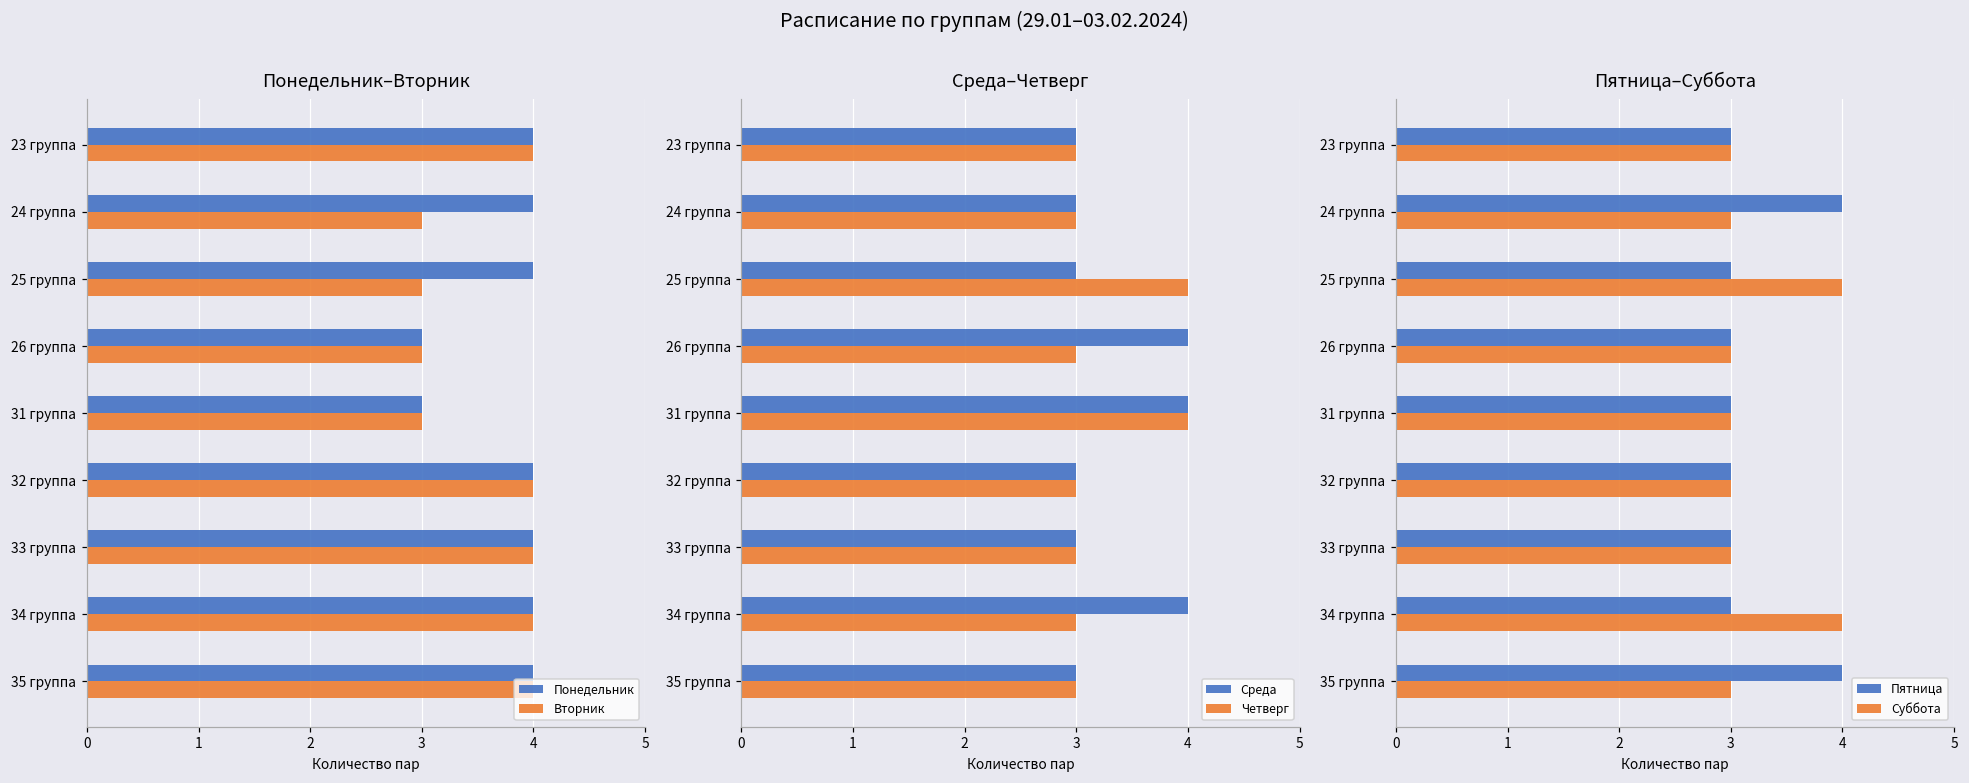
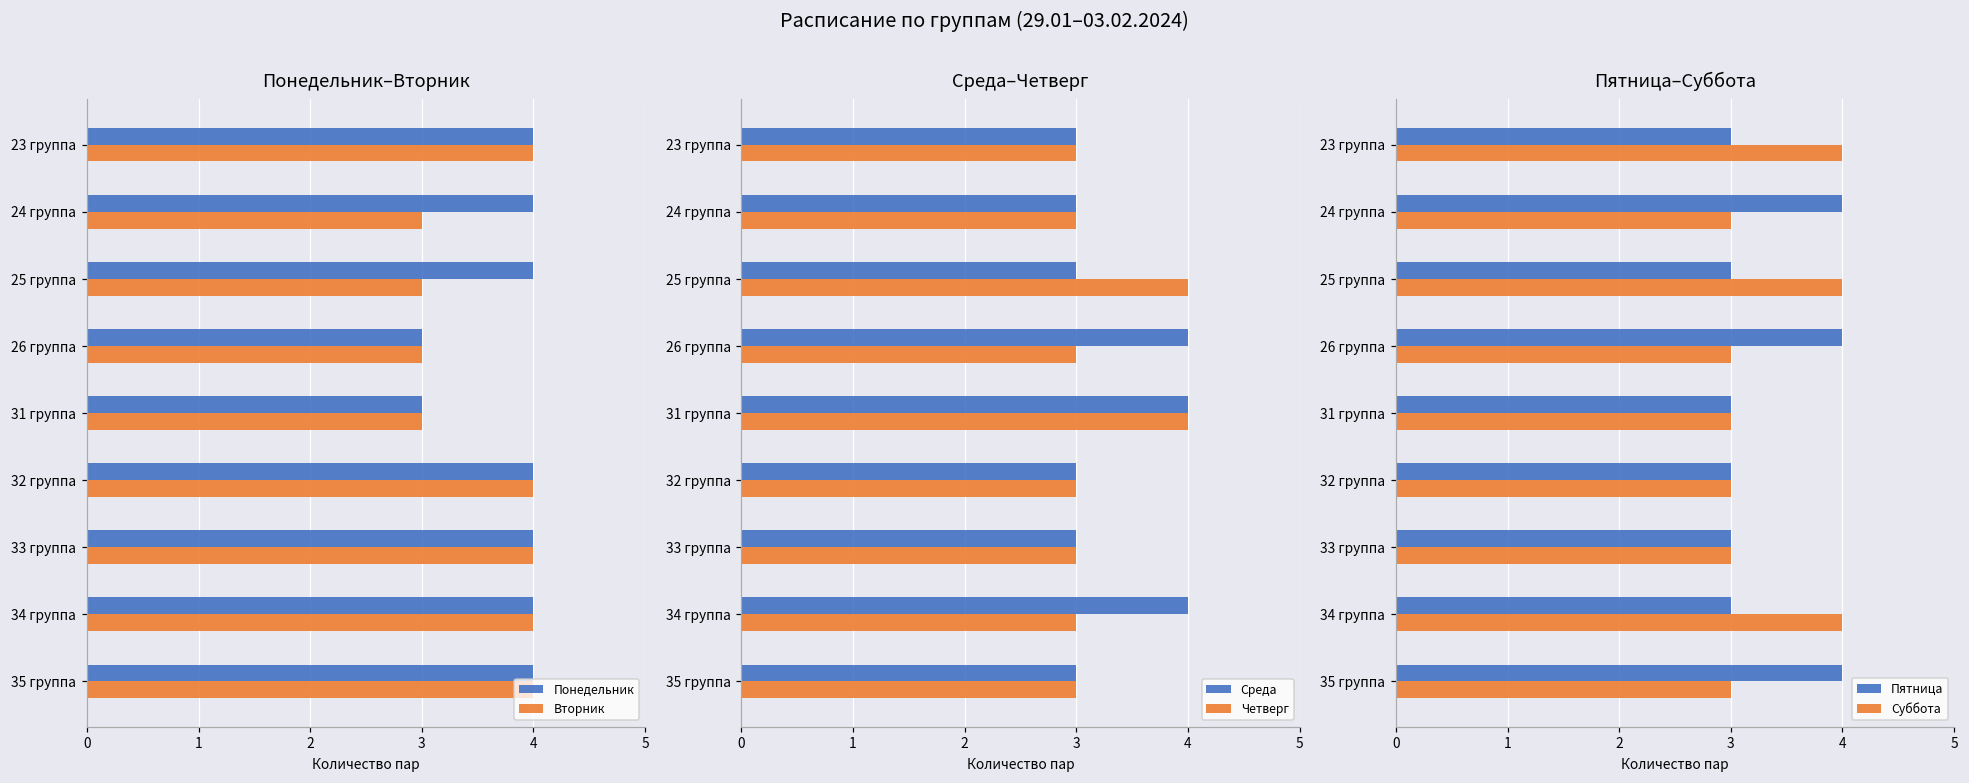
Пятница–Суббота, Суббота, 23 группа: 3 -> 4
Пятница–Суббота, Пятница, 26 группа: 3 -> 4
